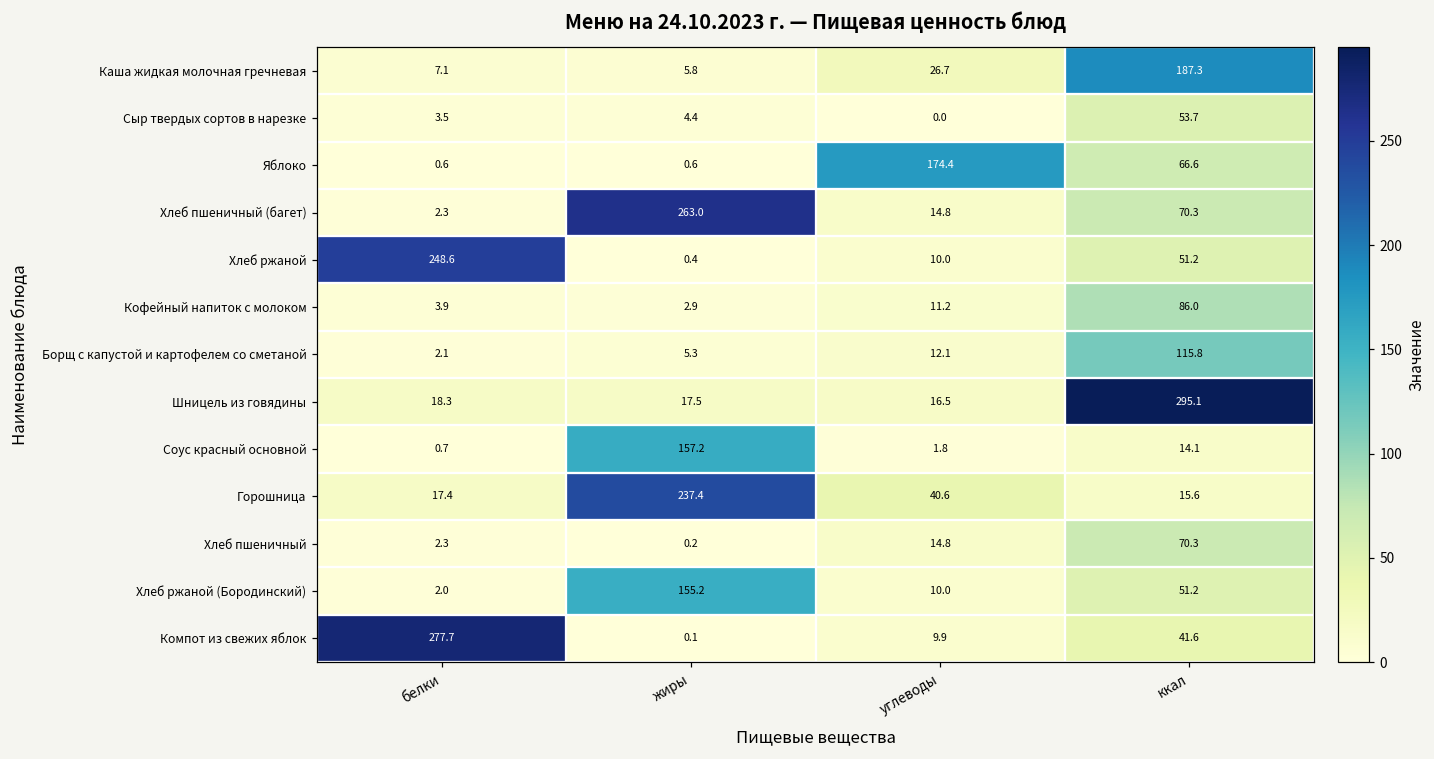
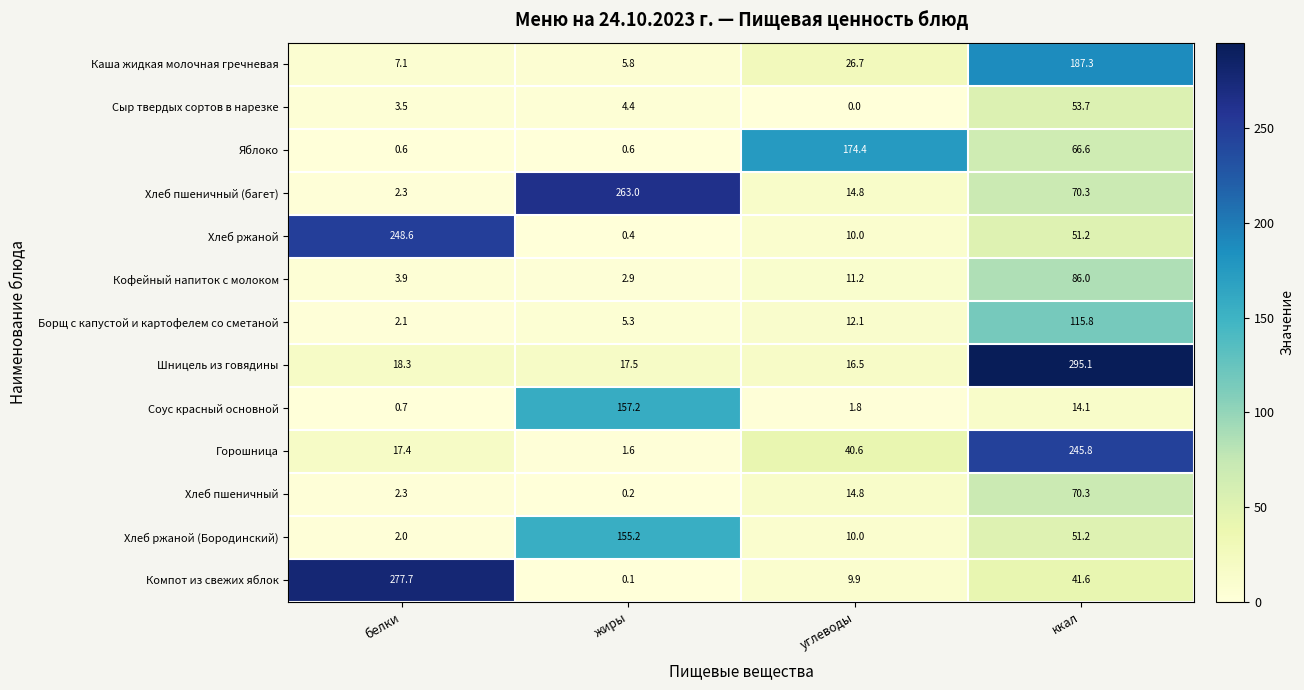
Горошница, жиры: 237.4 -> 1.6
Горошница, ккал: 15.6 -> 245.8
